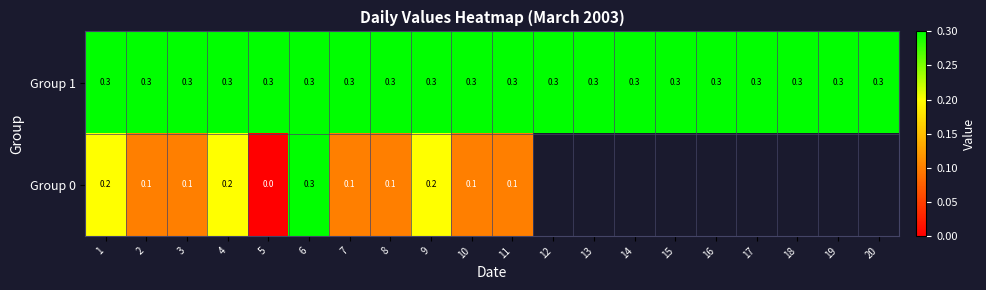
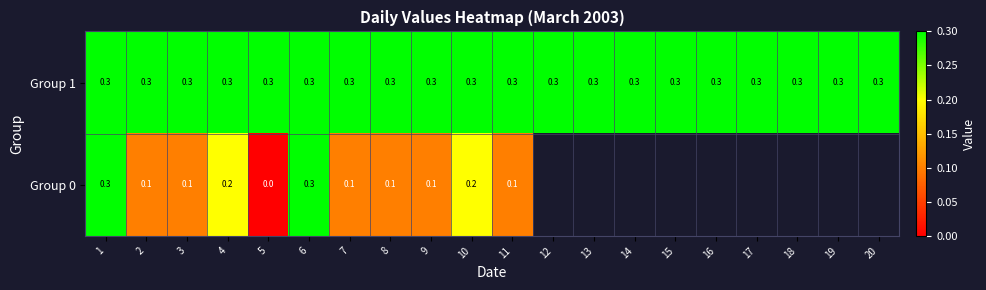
Group 0, 1: 0.2 -> 0.3
Group 0, 9: 0.2 -> 0.1
Group 0, 10: 0.1 -> 0.2
